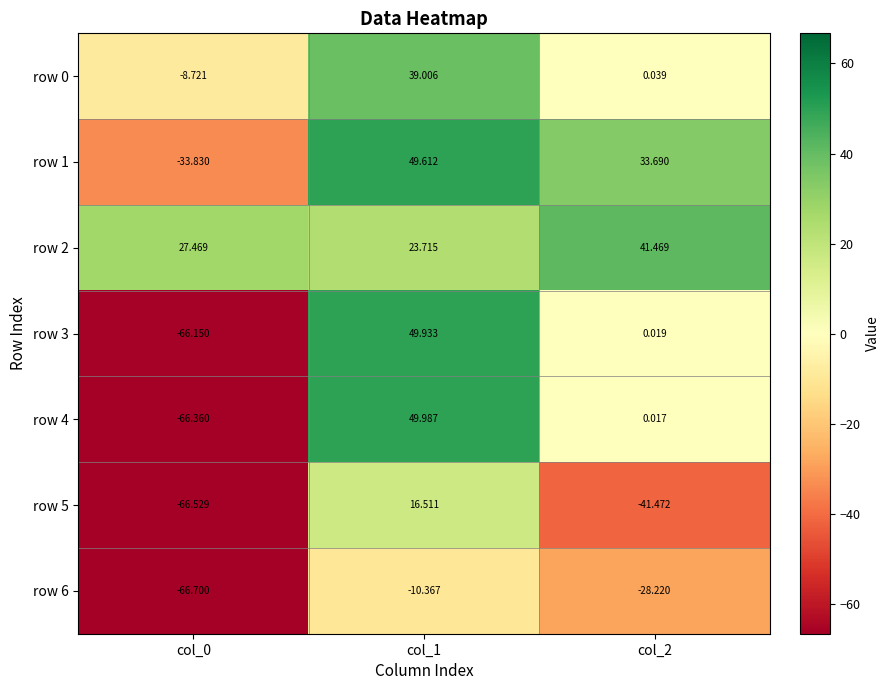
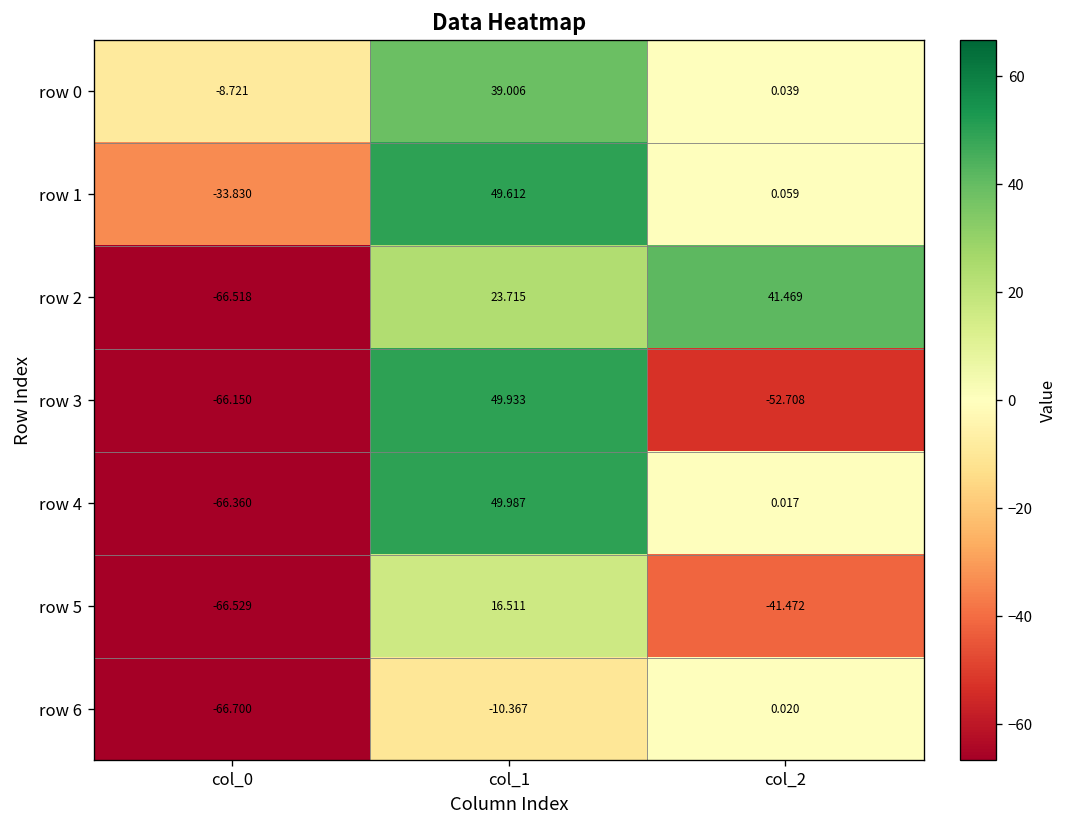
row 1, col_2: 33.690 -> 0.059
row 2, col_0: 27.469 -> -66.518
row 3, col_2: 0.019 -> -52.708
row 6, col_2: -28.220 -> 0.020
